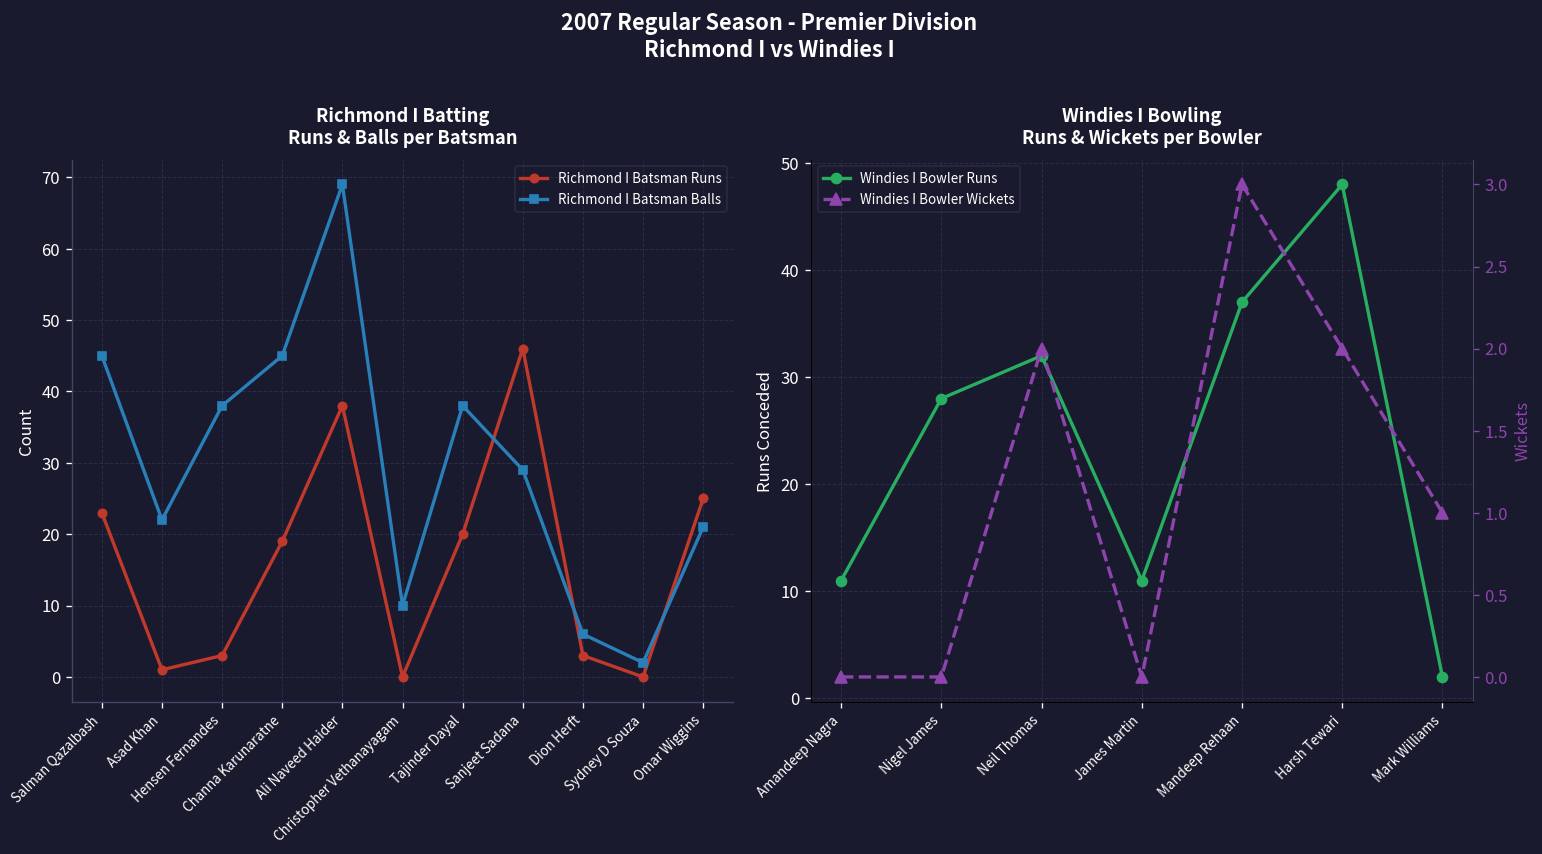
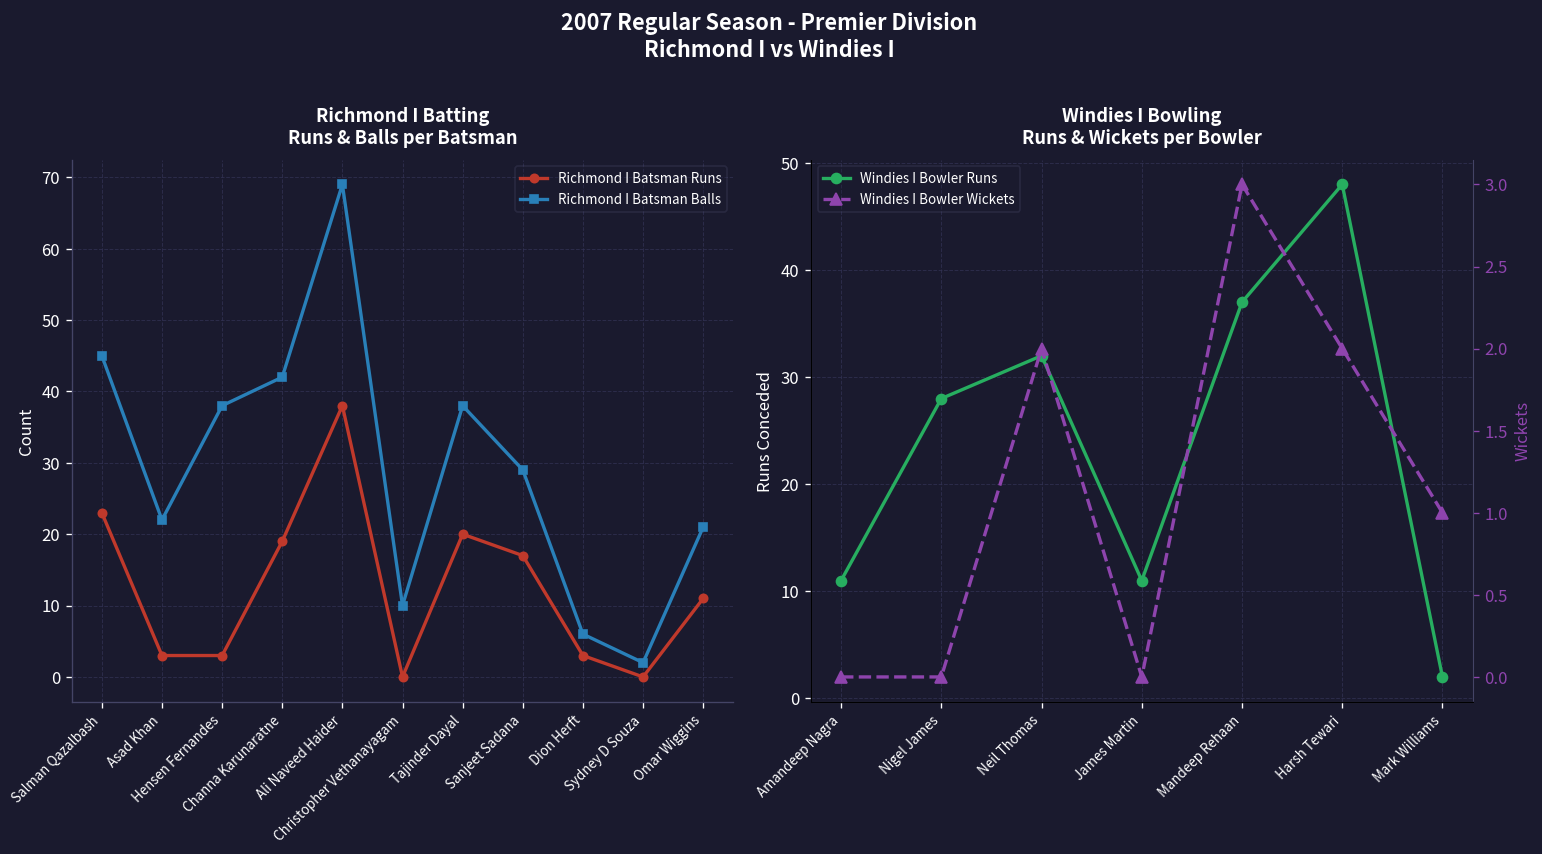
Richmond I Batting Runs & Balls per Batsman, Richmond I Batsman Runs, Asad Khan: 1 -> 3
Richmond I Batting Runs & Balls per Batsman, Richmond I Batsman Balls, Channa Karunaratne: 45 -> 42
Richmond I Batting Runs & Balls per Batsman, Richmond I Batsman Runs, Sanjeet Sadana: 46 -> 17
Richmond I Batting Runs & Balls per Batsman, Richmond I Batsman Runs, Omar Wiggins: 25 -> 11
